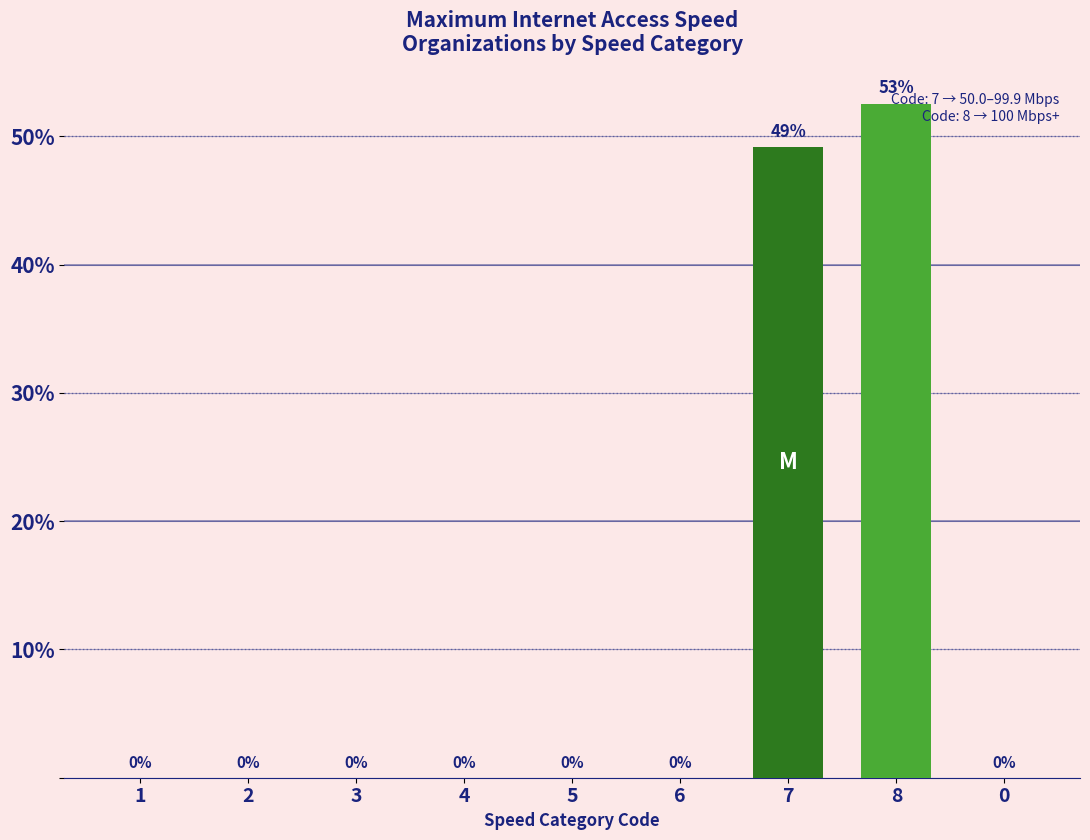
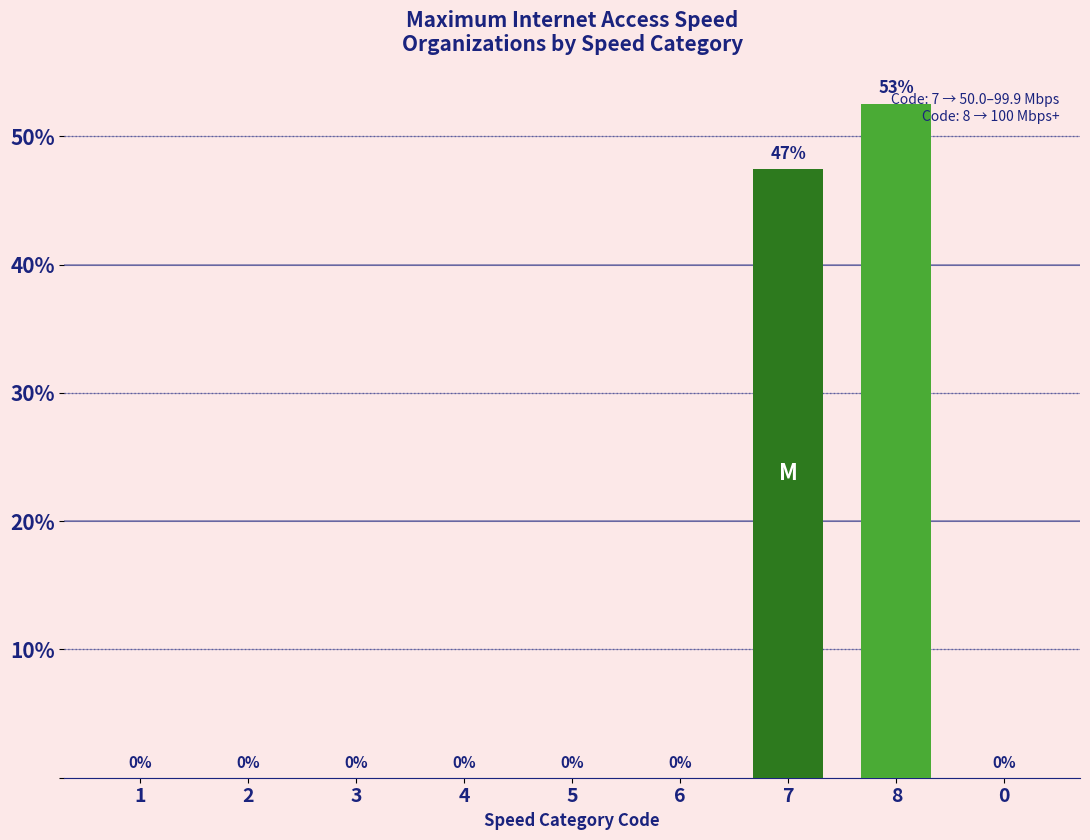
7: 49% -> 47%
